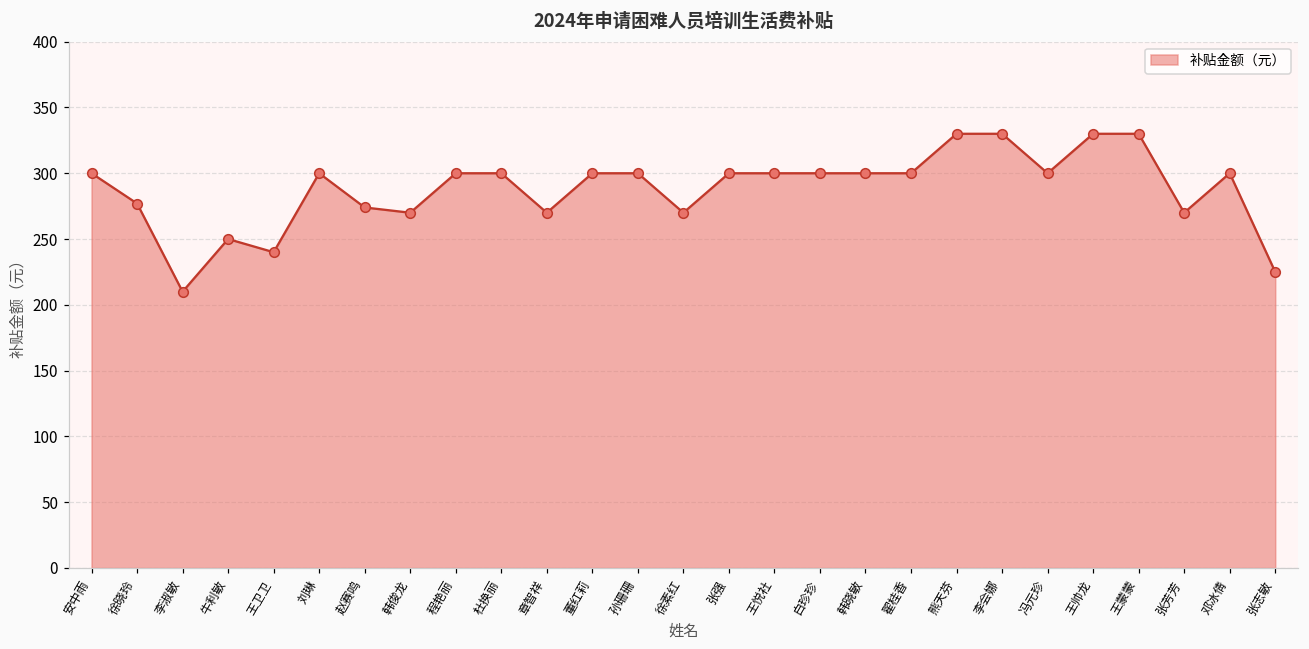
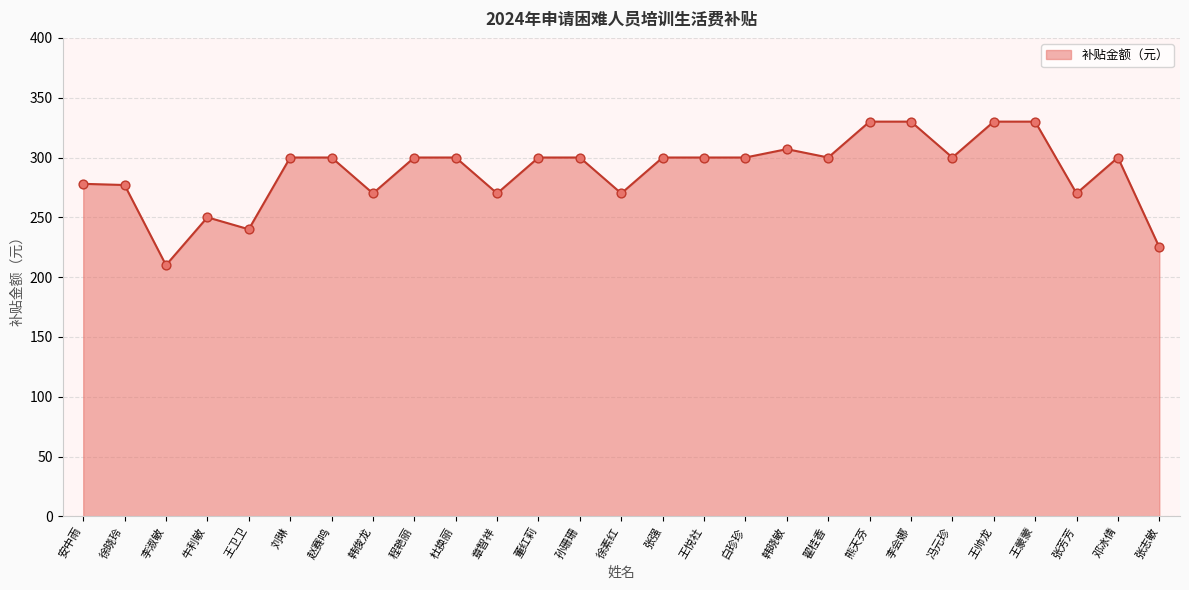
安中雨: 300 -> 278
赵赛鸣: 274 -> 300
韩晓敏: 300 -> 307
